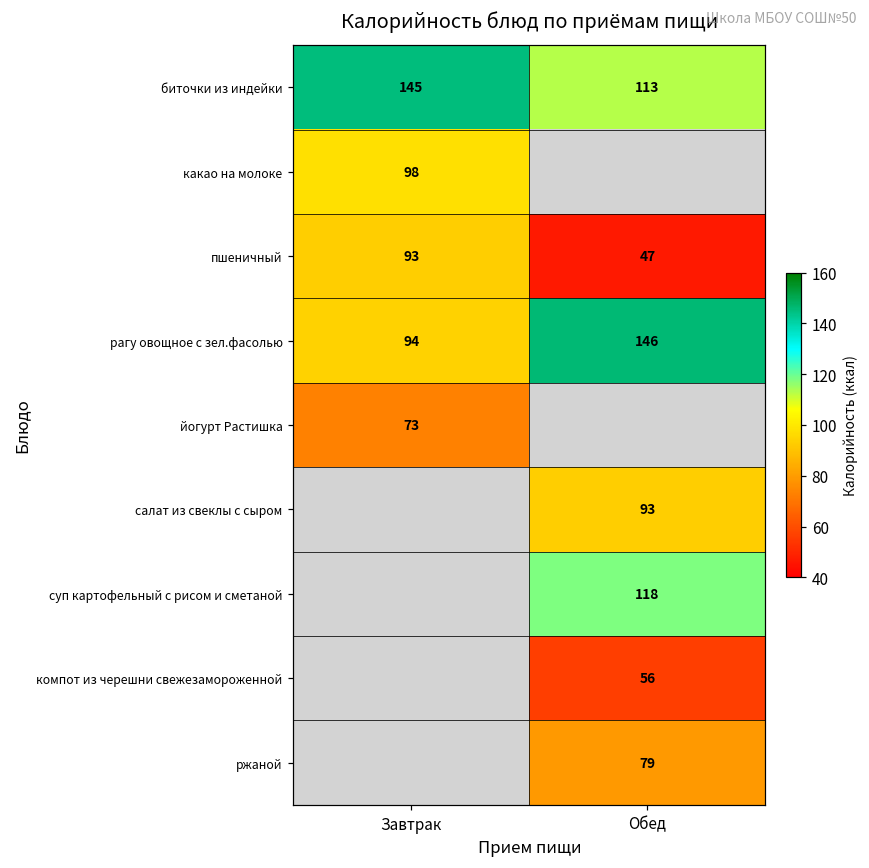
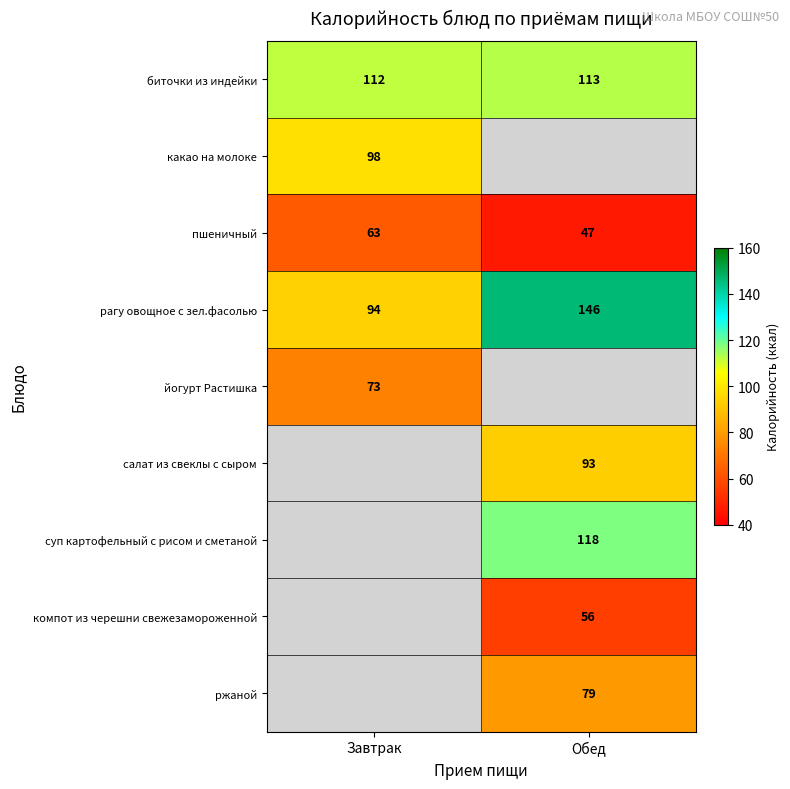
биточки из индейки, Завтрак: 145 -> 112
пшеничный, Завтрак: 93 -> 63
